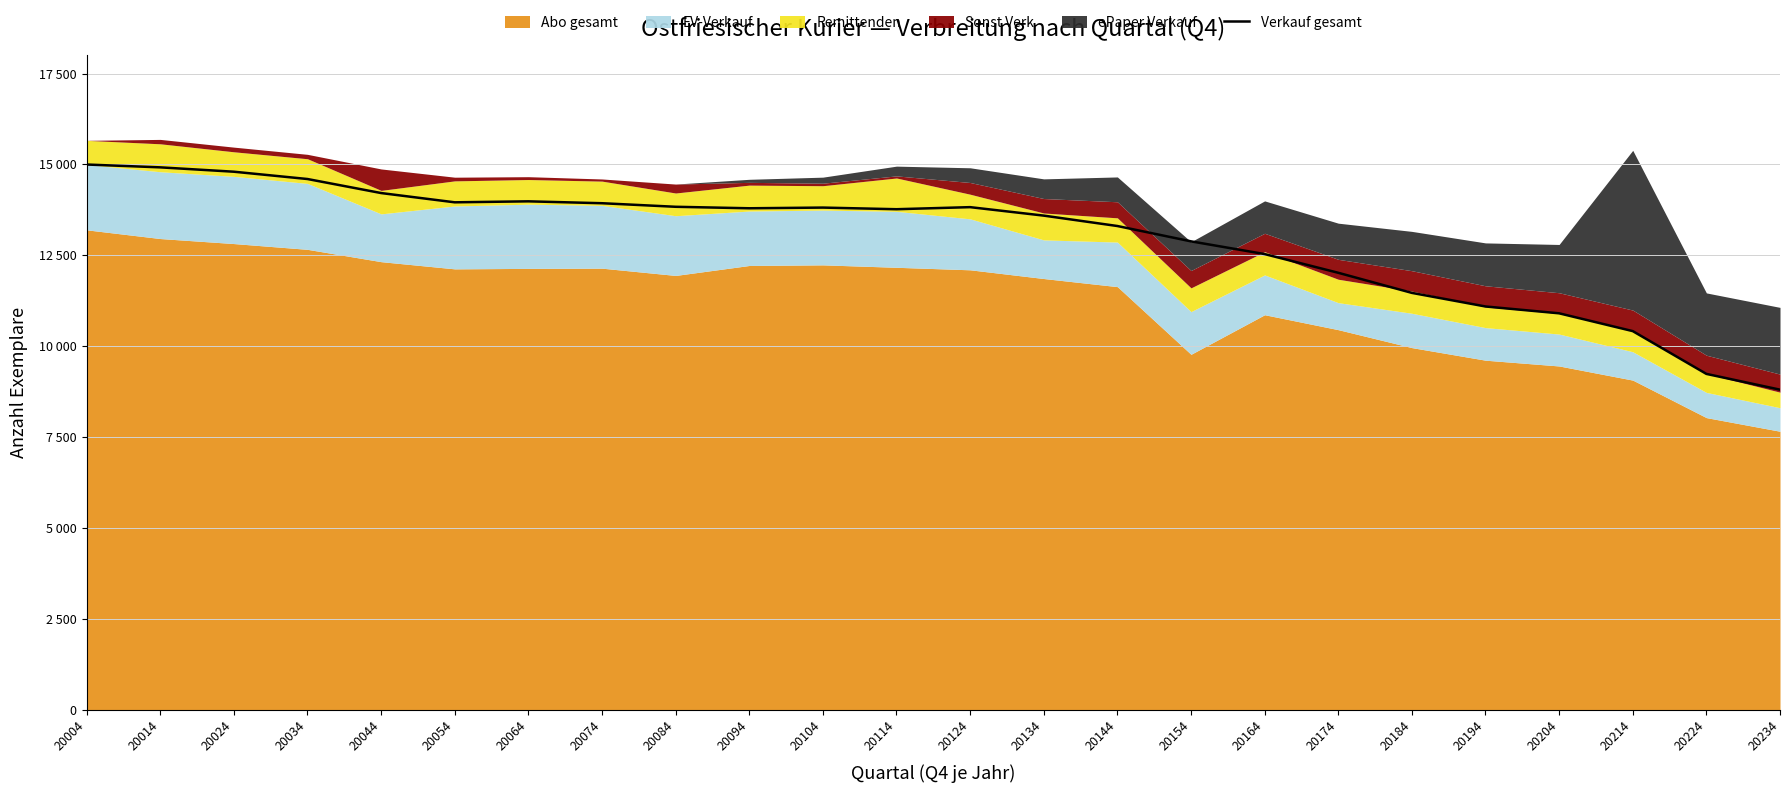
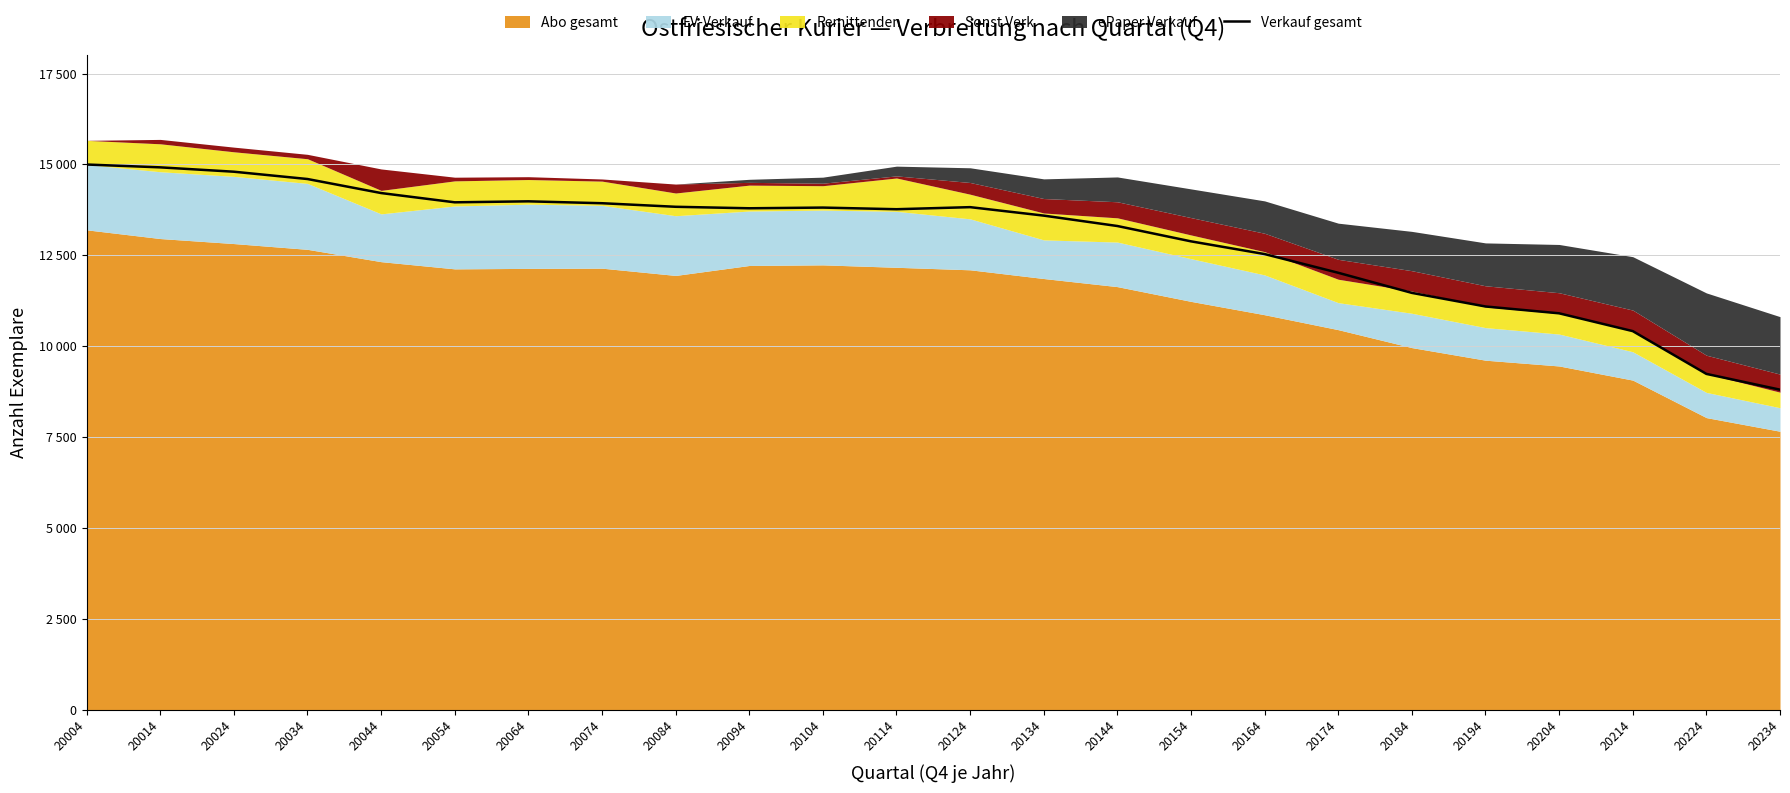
Abo gesamt, 20154: 9800 -> 11200
ePaper Verkauf, 20214: 4400 -> 1500
ePaper Verkauf, 20234: 1800 -> 1600
